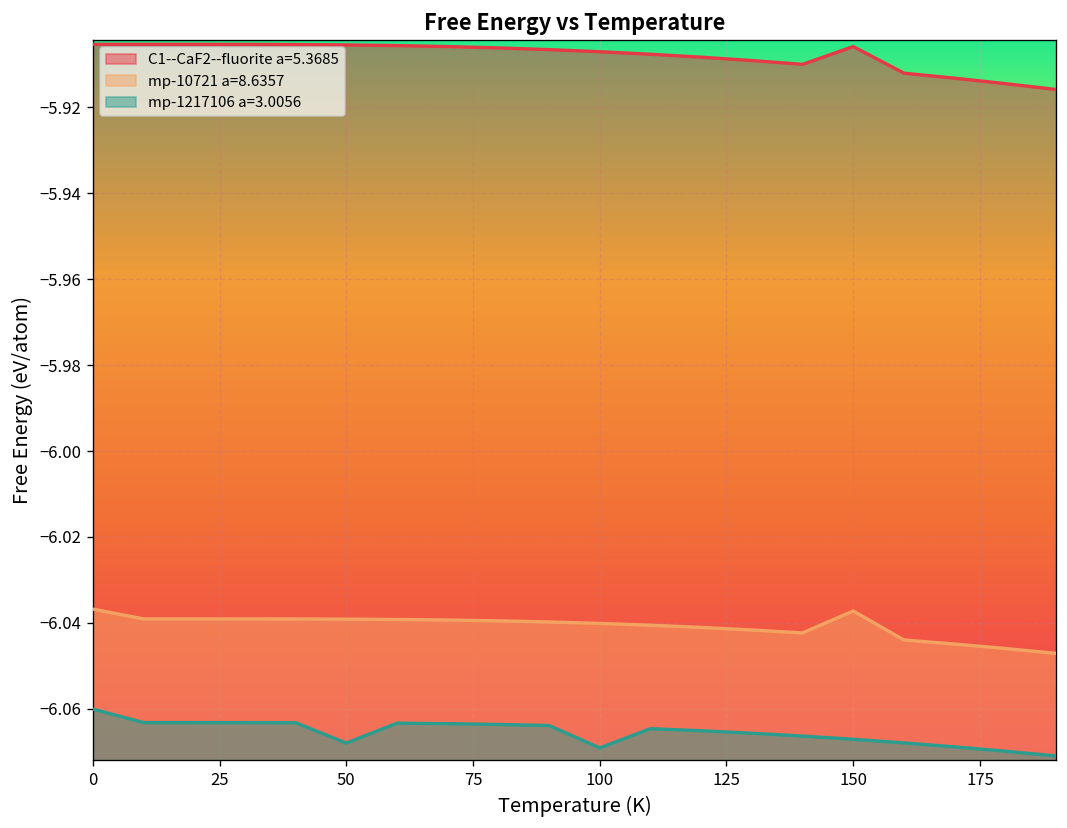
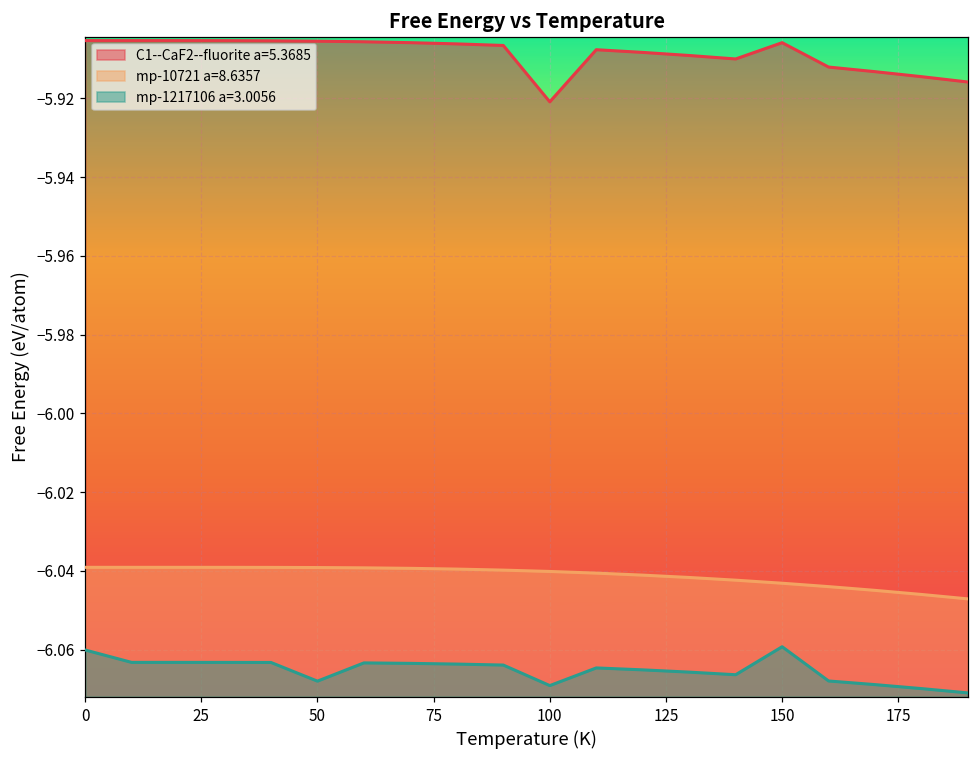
mp-10721 a=8.6357, 0: -6.037 -> -6.039
C1--CaF2--fluorite a=5.3685, 100: -5.907 -> -5.921
mp-10721 a=8.6357, 150: -6.037 -> -6.043
mp-1217106 a=3.0056, 150: -6.067 -> -6.059
